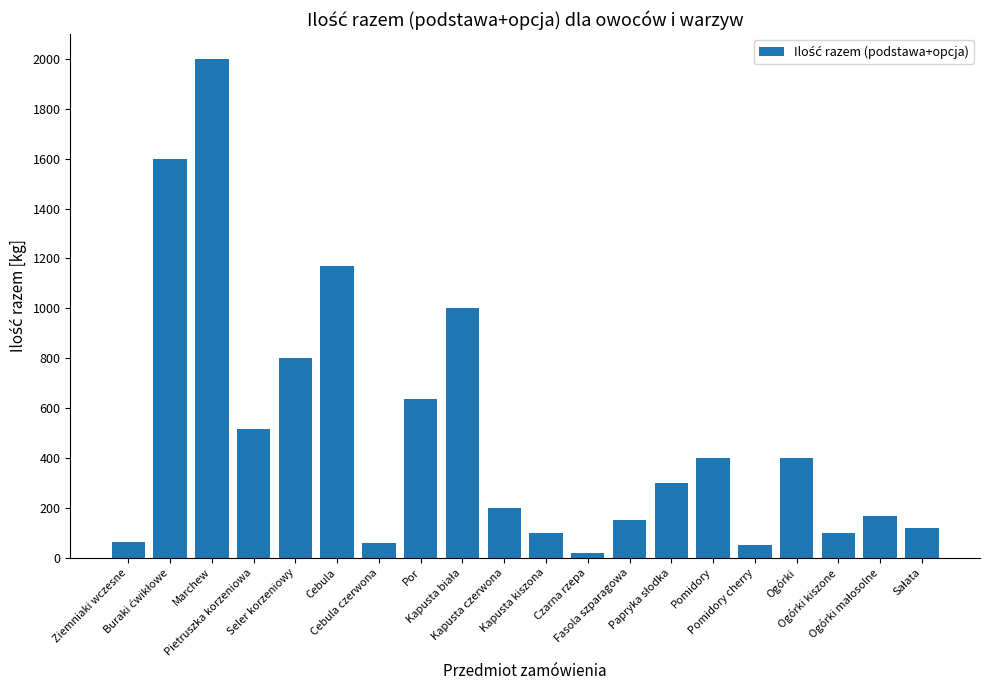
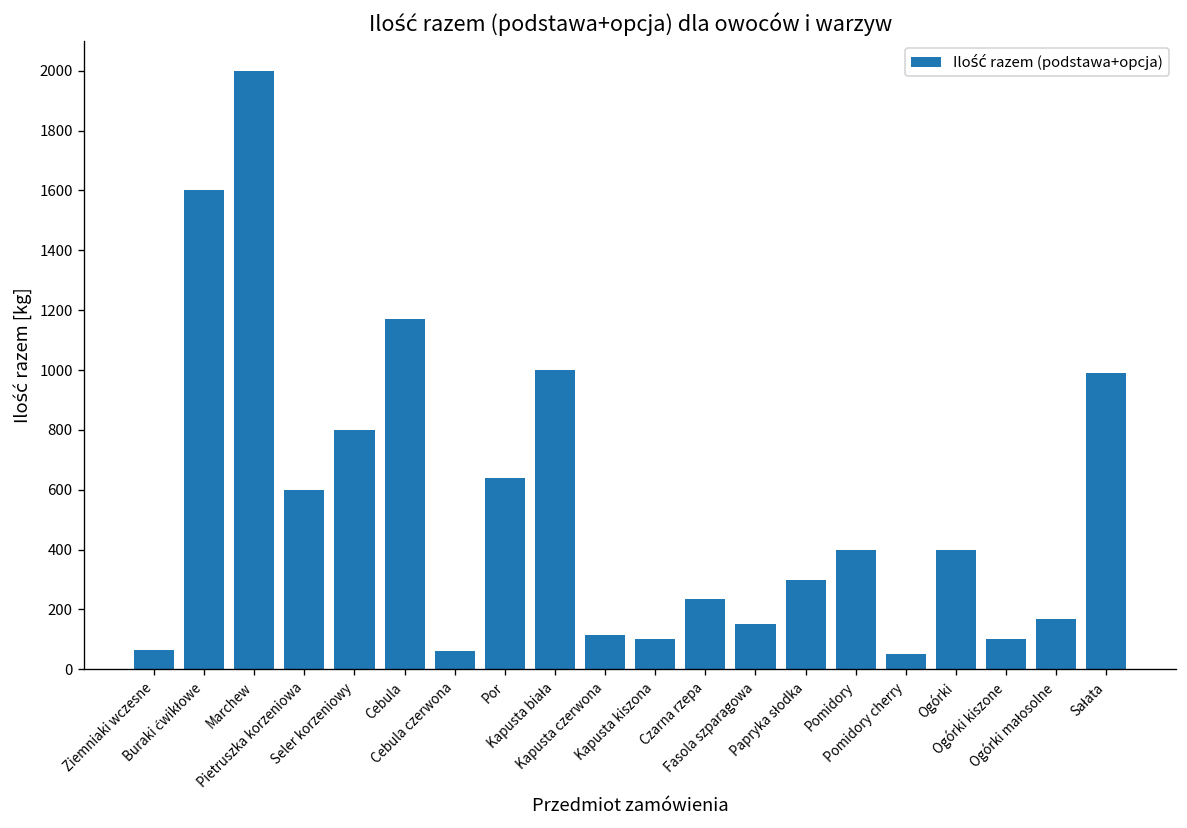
Pietruszka korzeniowa: 520 -> 600
Kapusta czerwona: 200 -> 120
Czarna rzepa: 20 -> 240
Sałata: 120 -> 990
